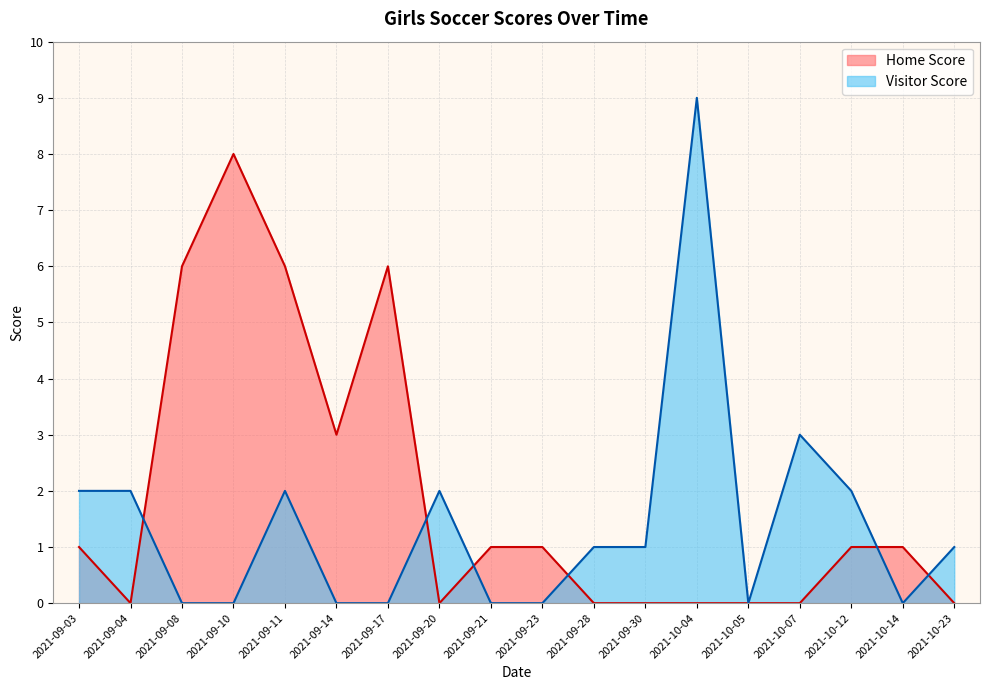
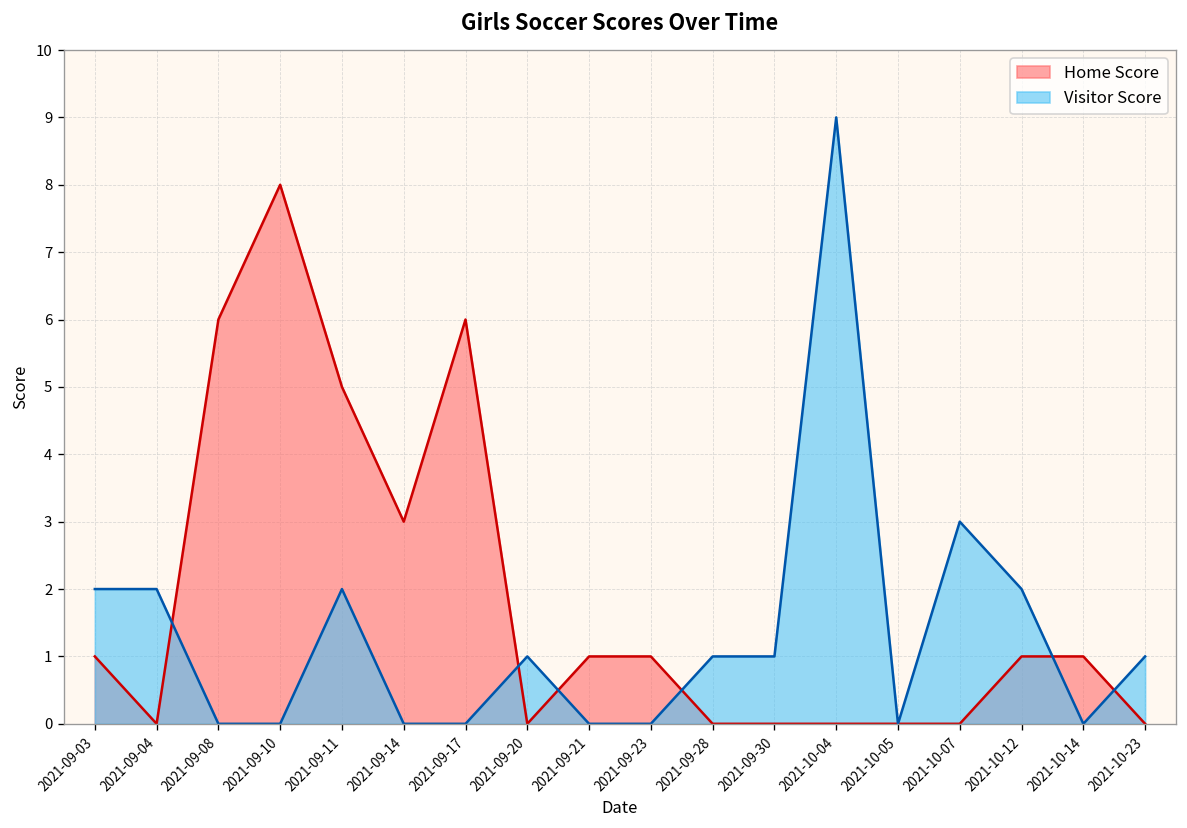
Home Score, 2021-09-11: 6 -> 5
Visitor Score, 2021-09-20: 2 -> 1
